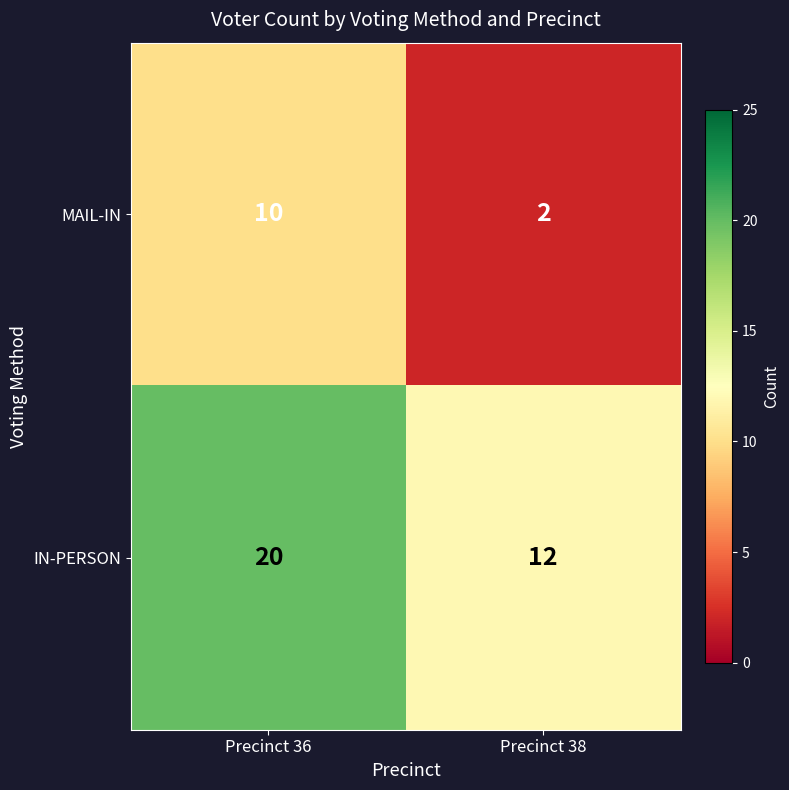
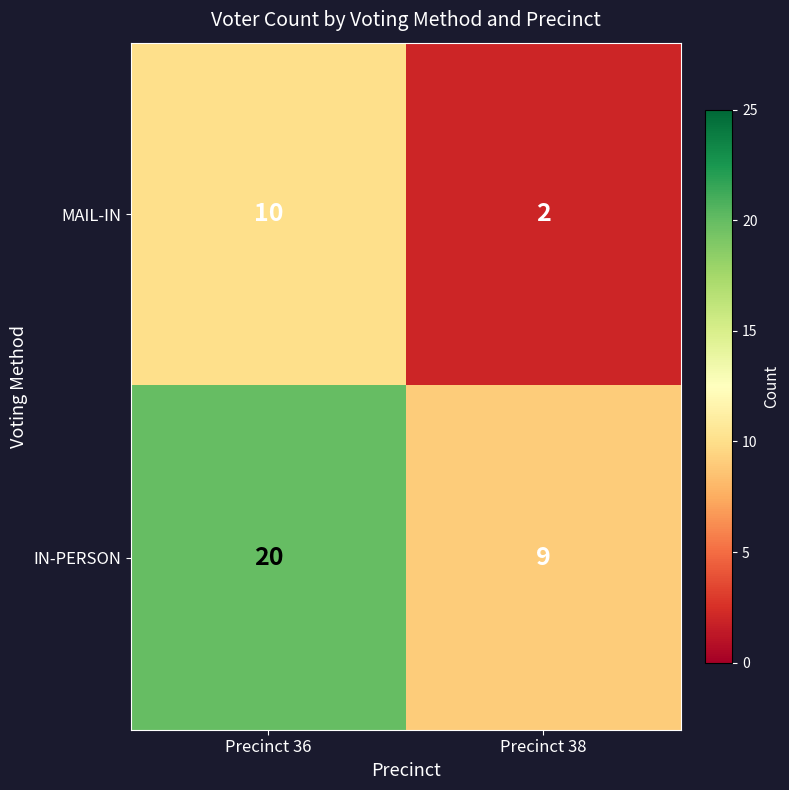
IN-PERSON, Precinct 38: 12 -> 9
